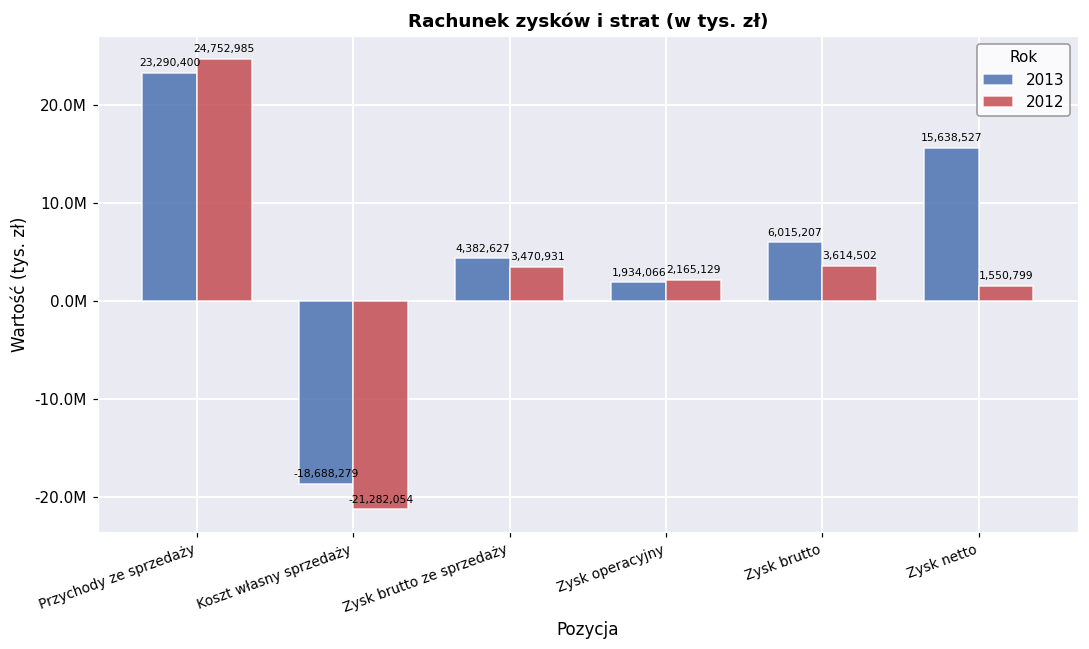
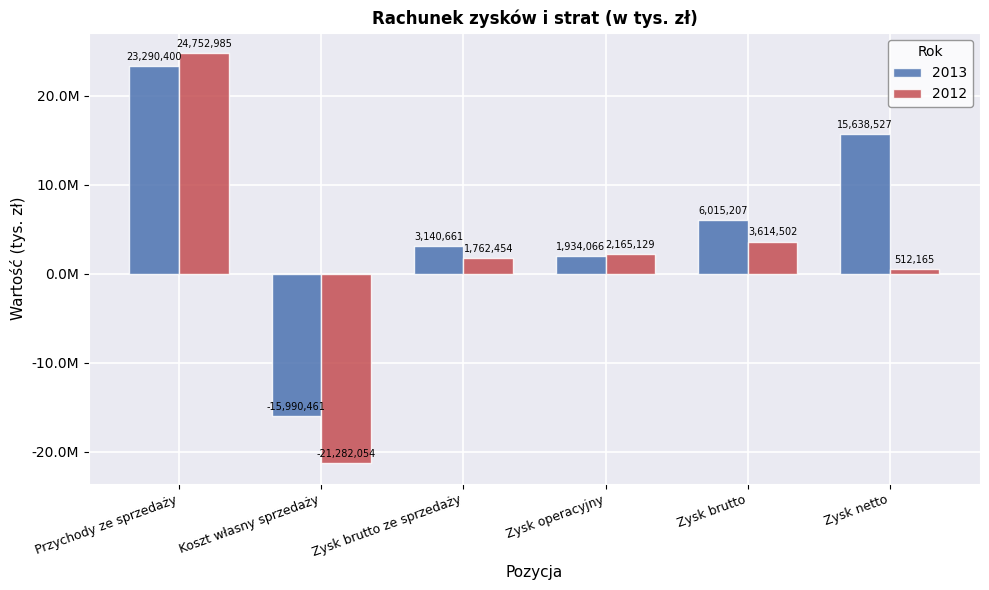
2013, Koszt własny sprzedaży: -18,688,279 -> -15,990,461
2013, Zysk brutto ze sprzedaży: 4,382,627 -> 3,140,661
2012, Zysk brutto ze sprzedaży: 3,470,931 -> 1,762,454
2012, Zysk netto: 1,550,799 -> 512,165
